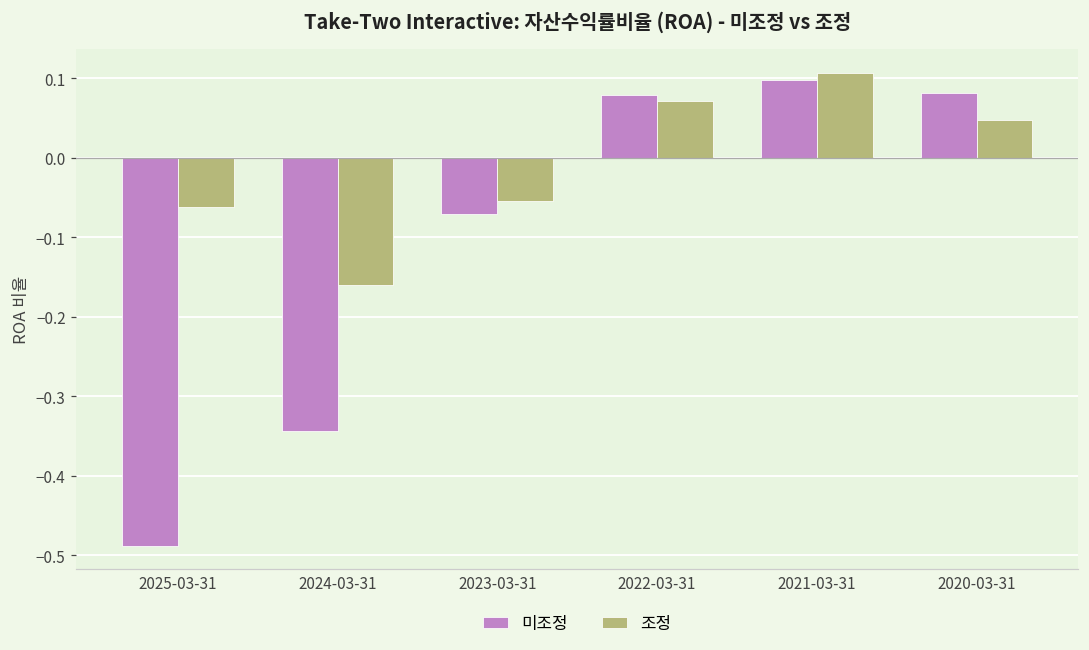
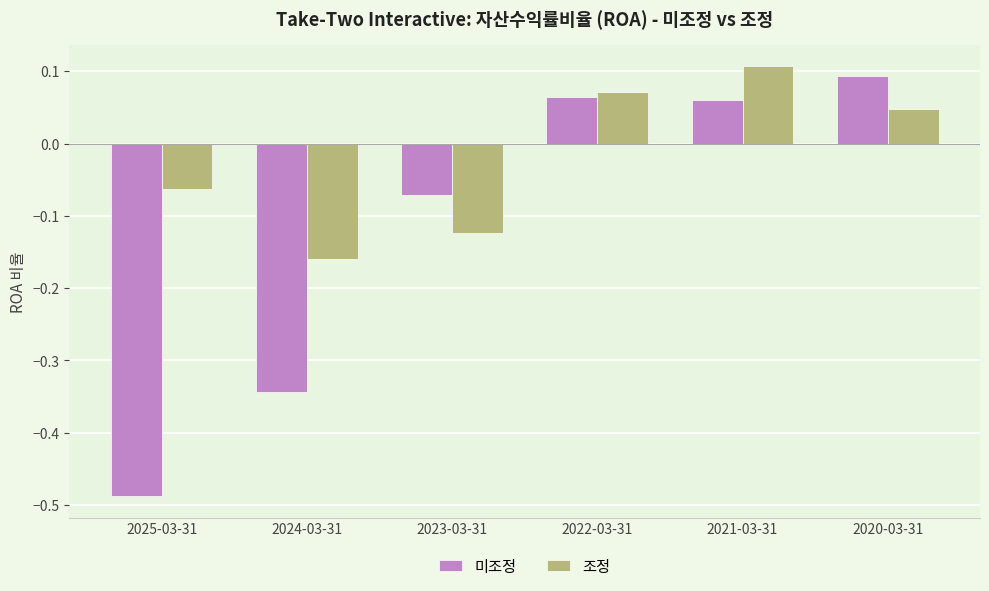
조정, 2023-03-31: -0.05 -> -0.12
미조정, 2022-03-31: 0.08 -> 0.06
미조정, 2021-03-31: 0.10 -> 0.06
미조정, 2020-03-31: 0.08 -> 0.09
